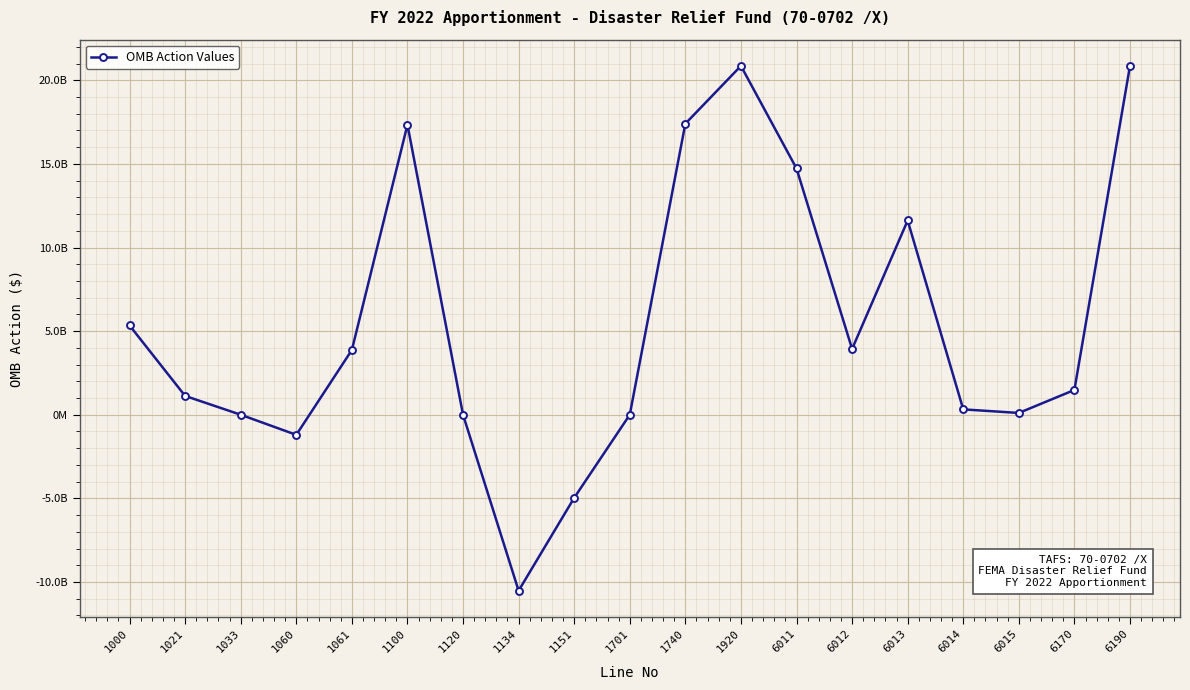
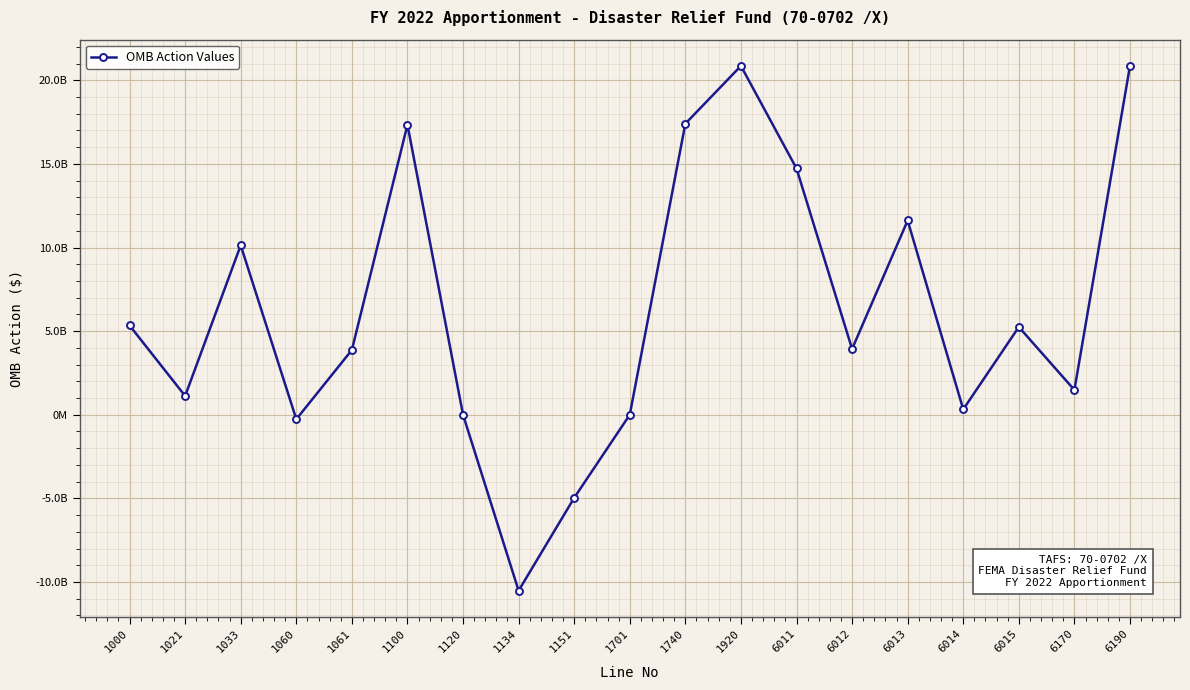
1033: 0 -> 10100000000
1060: -1200000000 -> -300000000
6015: 100000000 -> 5200000000
